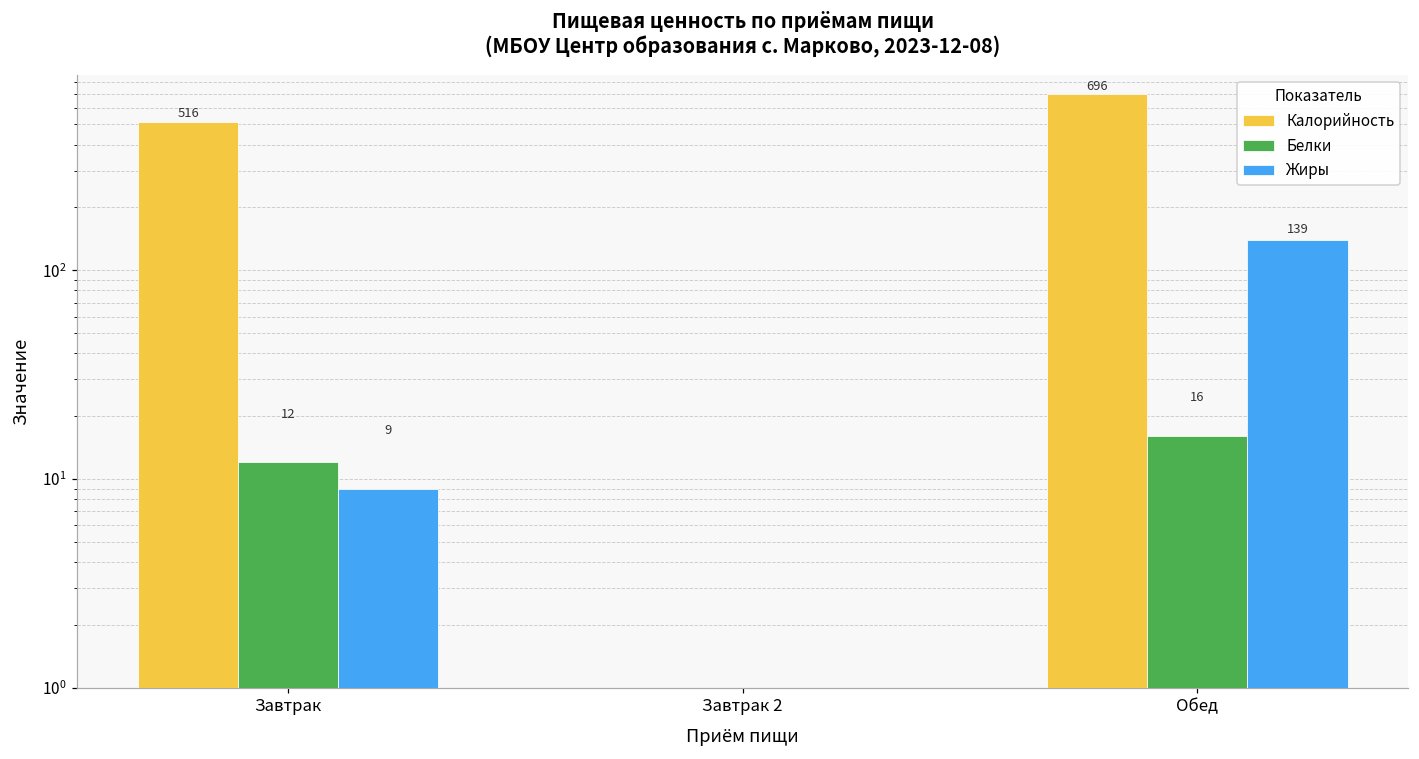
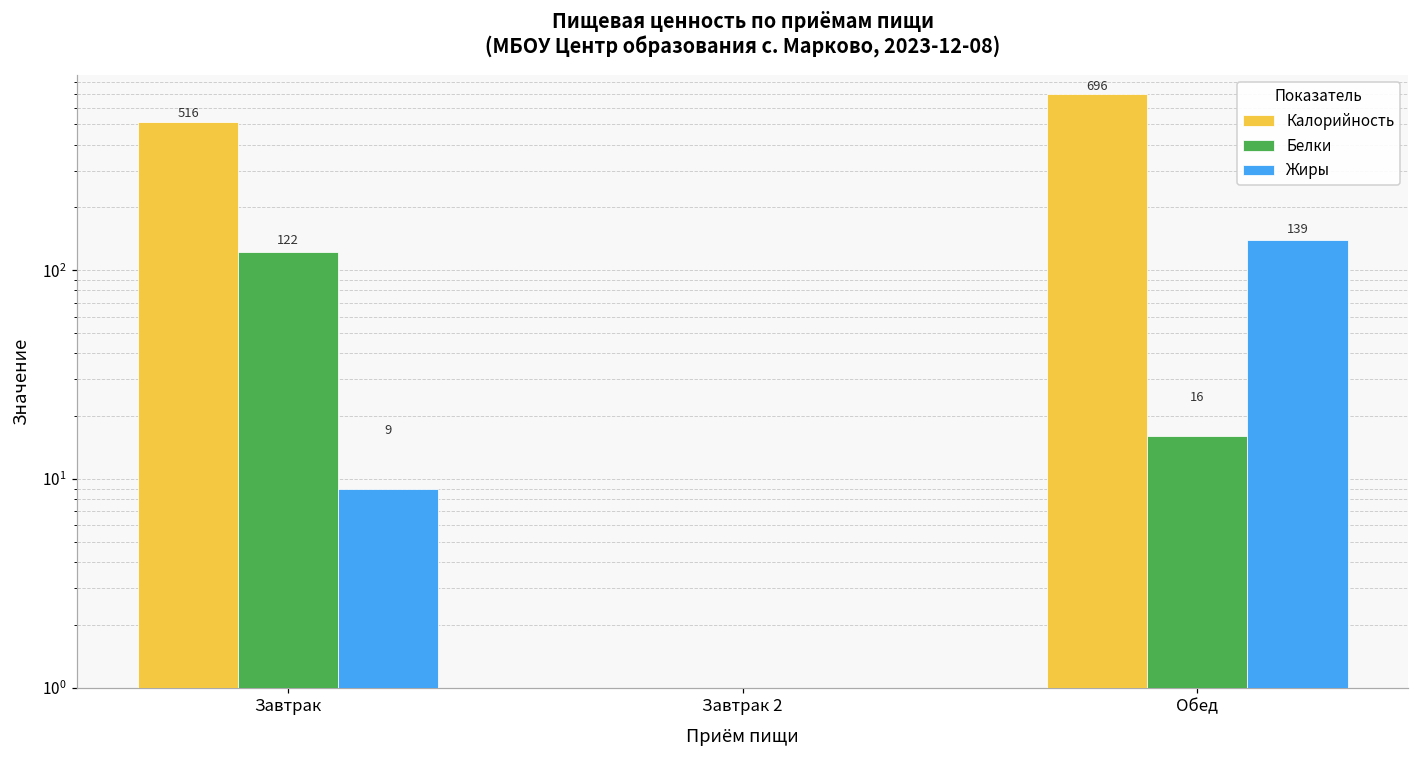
Белки, Завтрак: 12 -> 122
